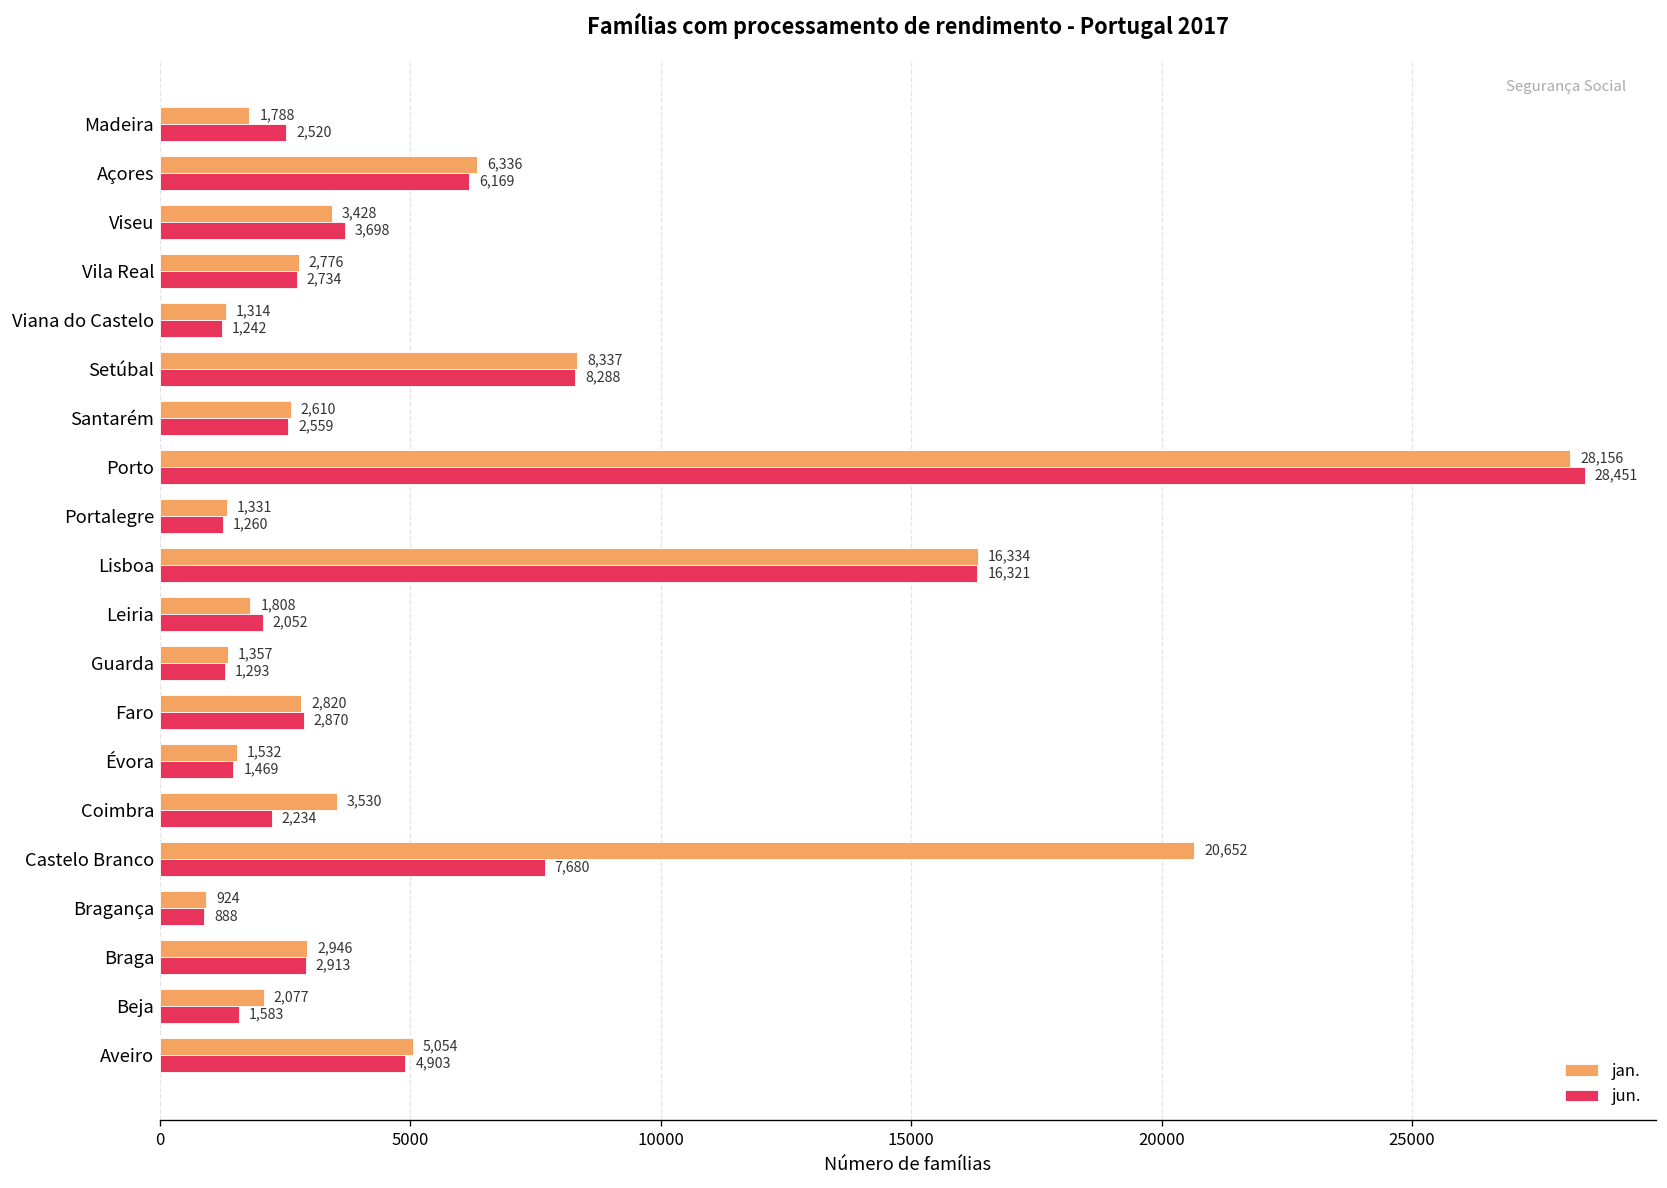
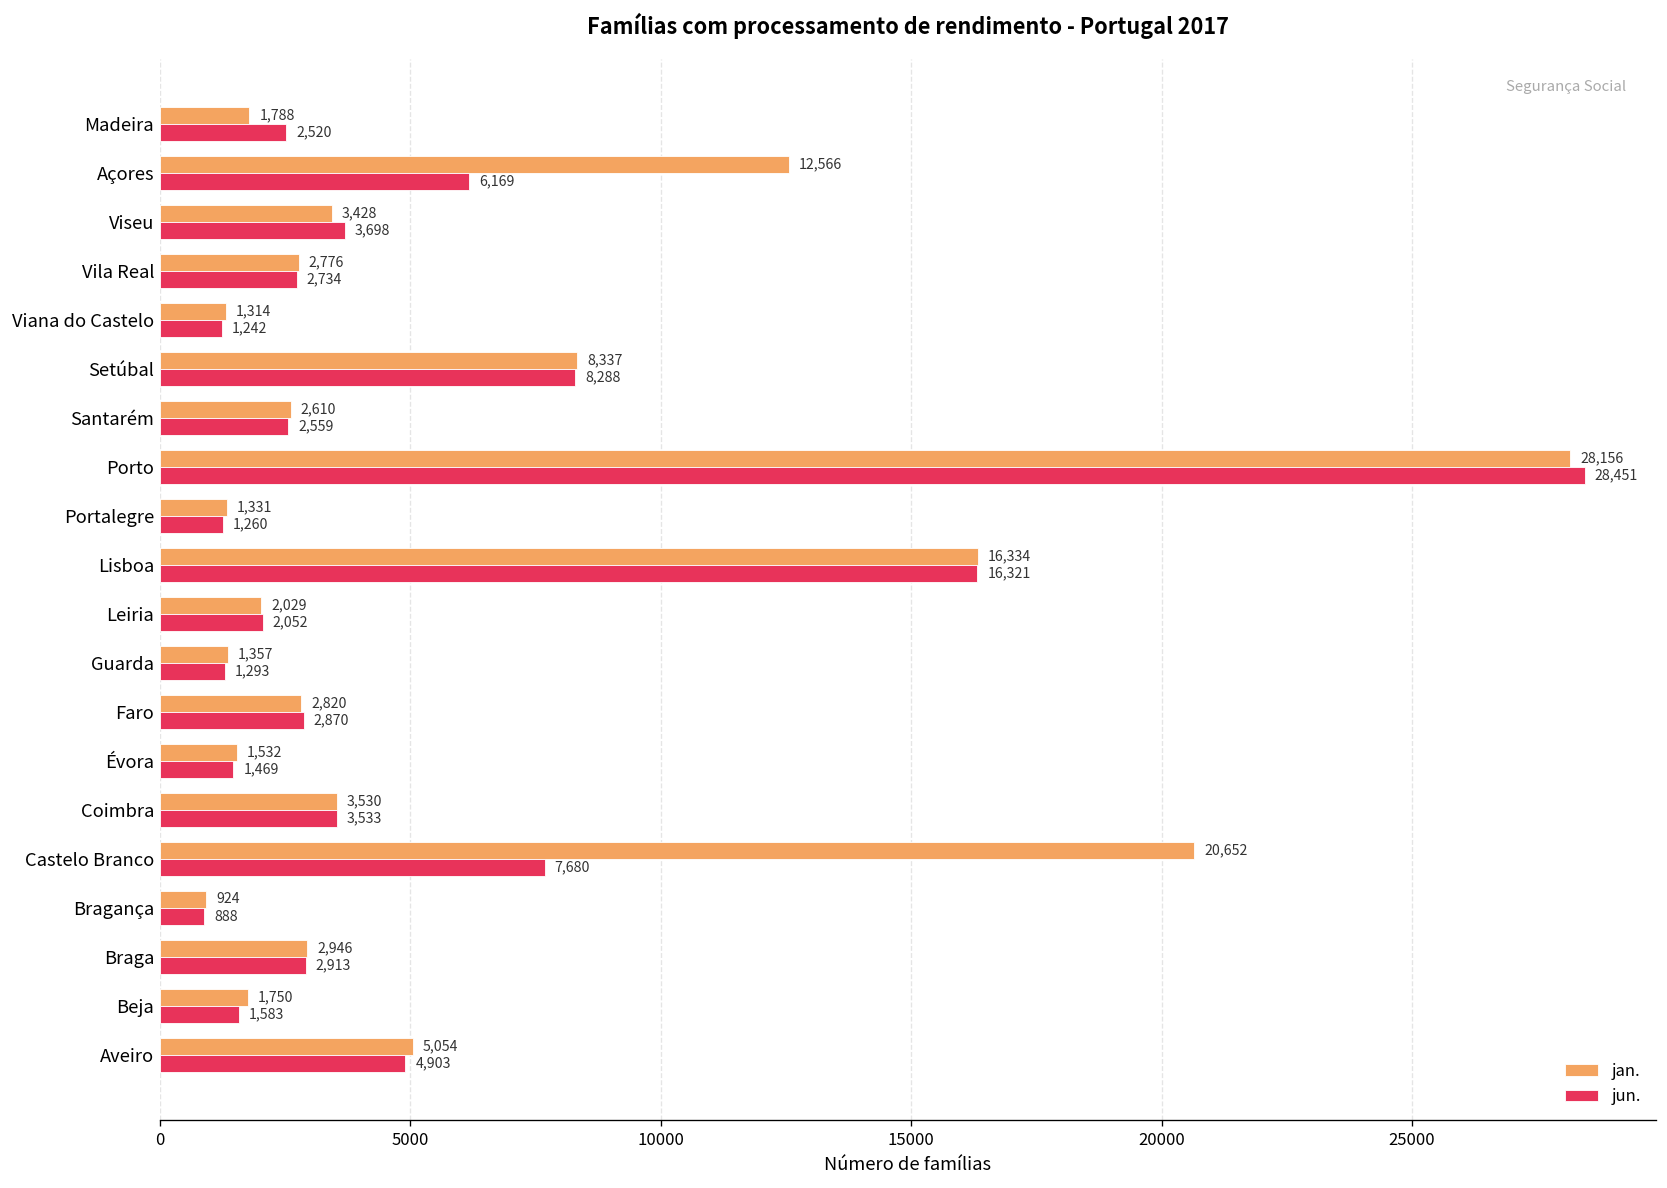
jan., Açores: 6,336 -> 12,566
jan., Leiria: 1,808 -> 2,029
jun., Coimbra: 2,234 -> 3,533
jan., Beja: 2,077 -> 1,750
